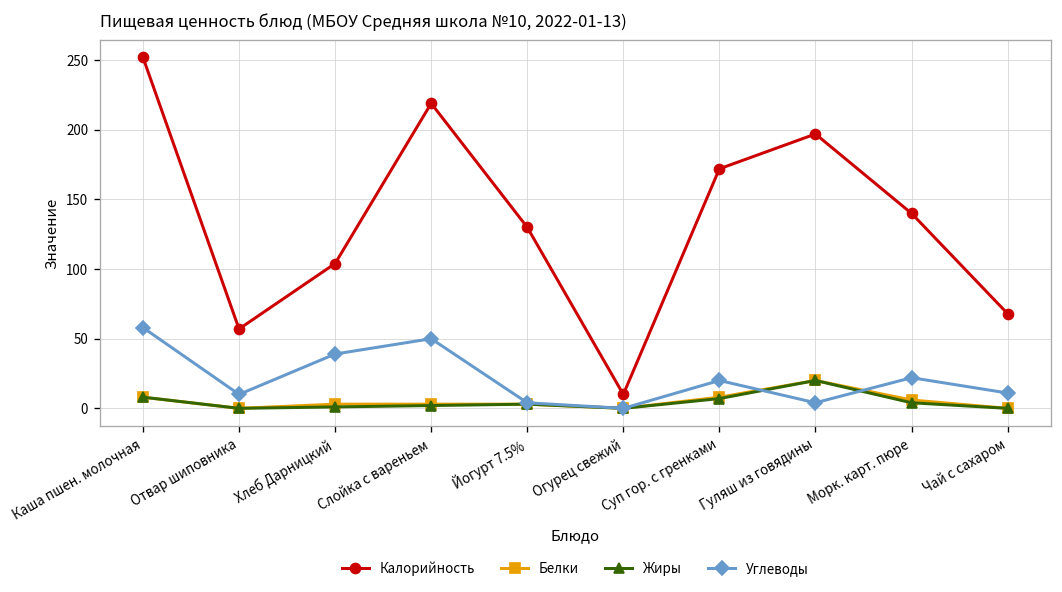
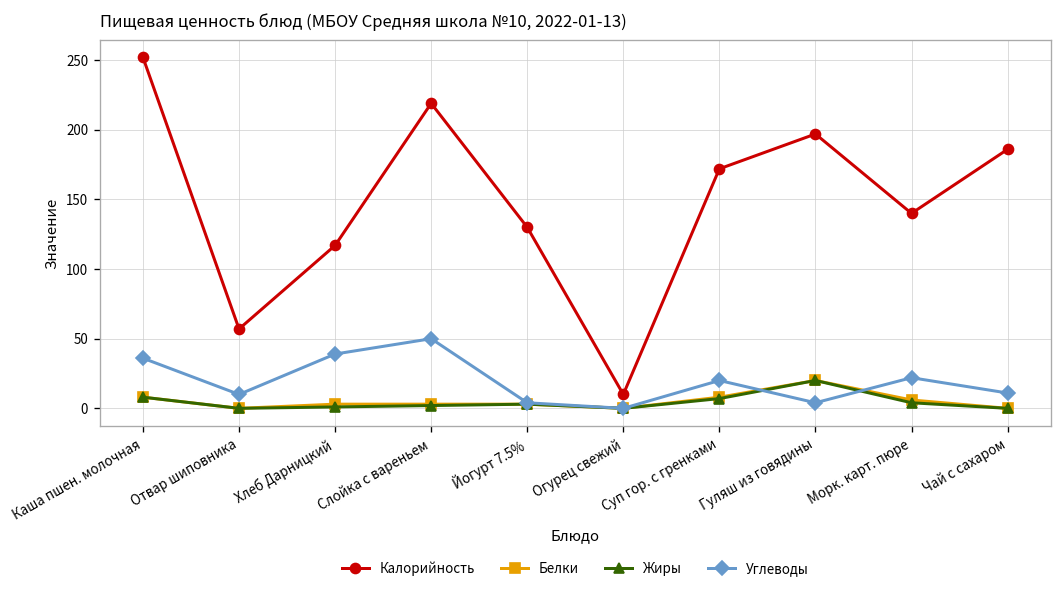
Углеводы, Каша пшен. молочная: 58 -> 36
Калорийность, Хлеб Дарницкий: 104 -> 117
Калорийность, Чай с сахаром: 68 -> 186
